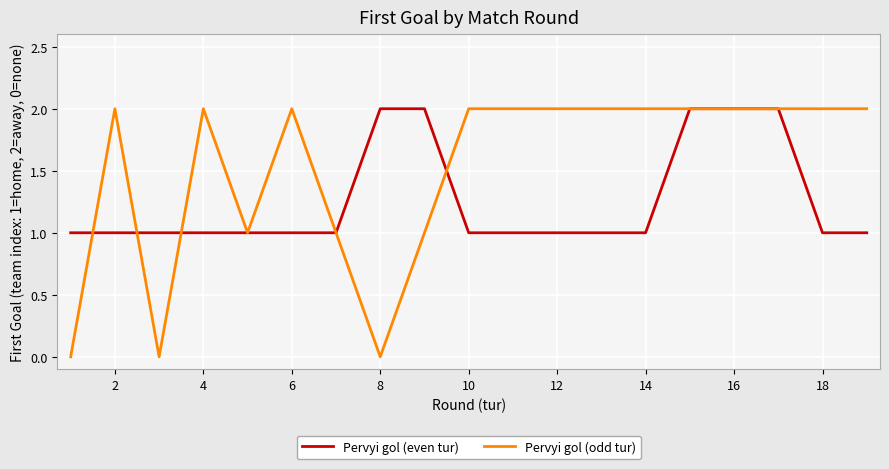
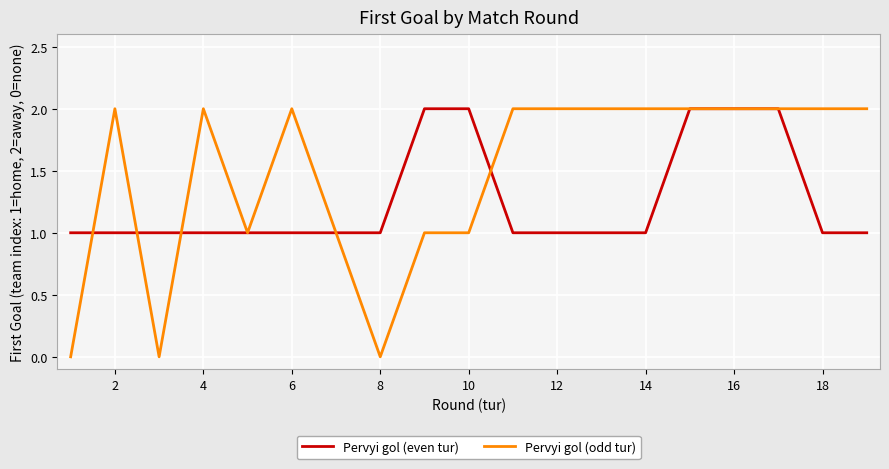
Pervyi gol (even tur), 8: 2 -> 1
Pervyi gol (even tur), 10: 1 -> 2
Pervyi gol (odd tur), 10: 2 -> 1
